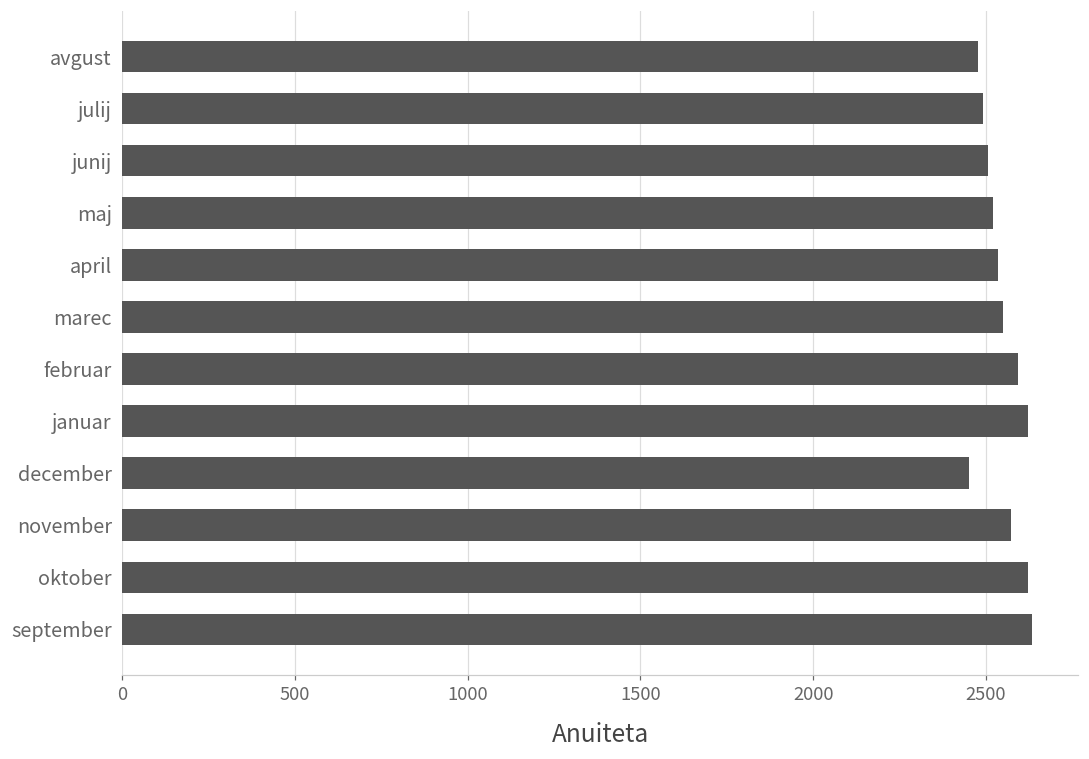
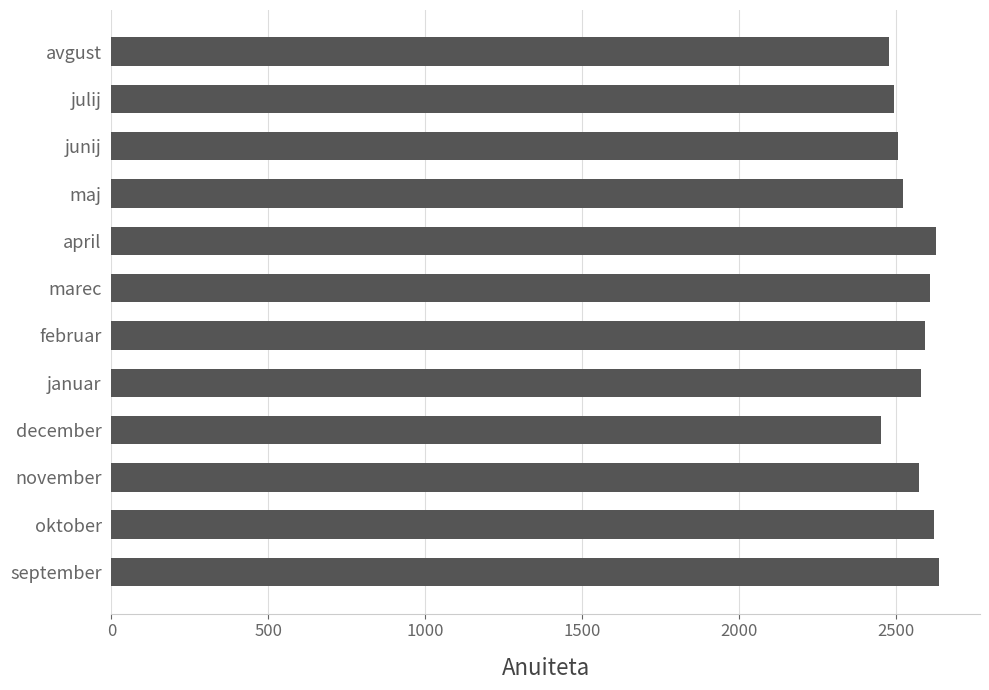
april: 2540 -> 2630
marec: 2550 -> 2610
januar: 2620 -> 2580
